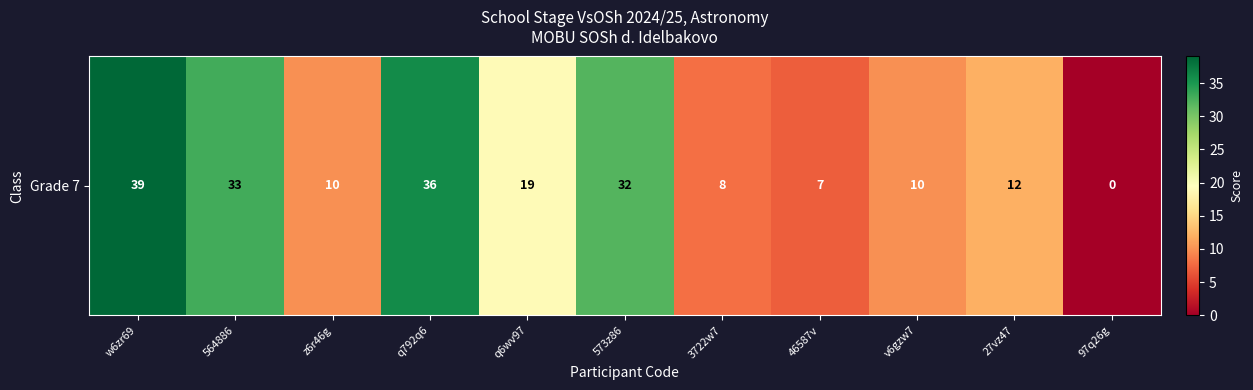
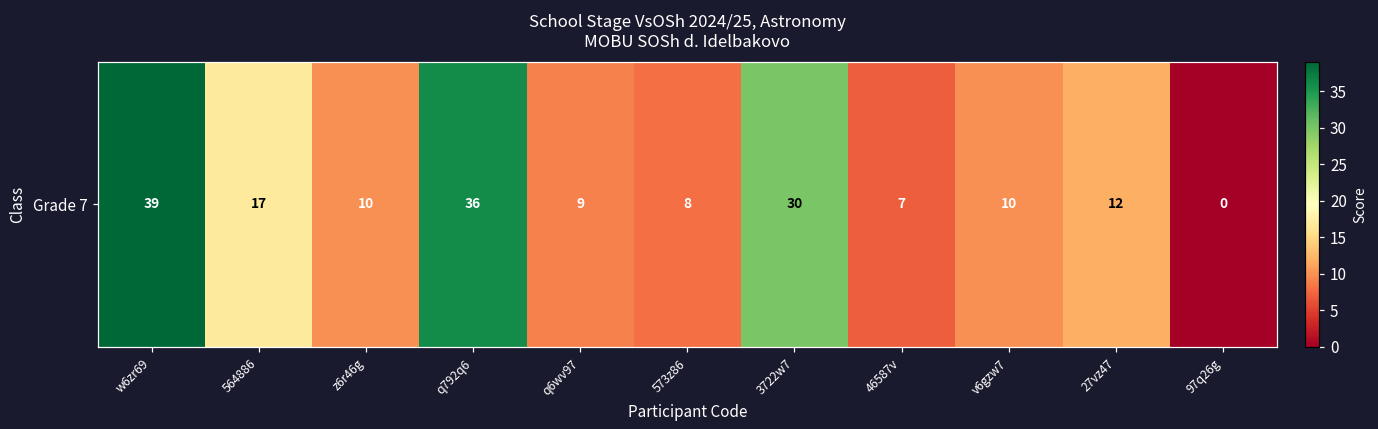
Grade 7, 564886: 33 -> 17
Grade 7, q6wv97: 19 -> 9
Grade 7, 573z86: 32 -> 8
Grade 7, 3722w7: 8 -> 30
